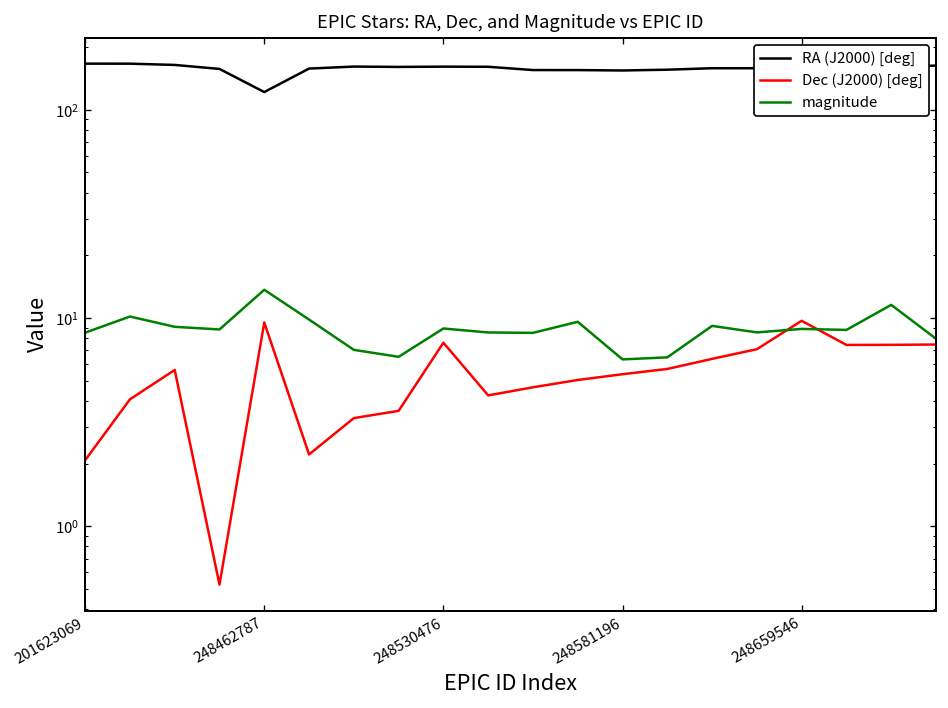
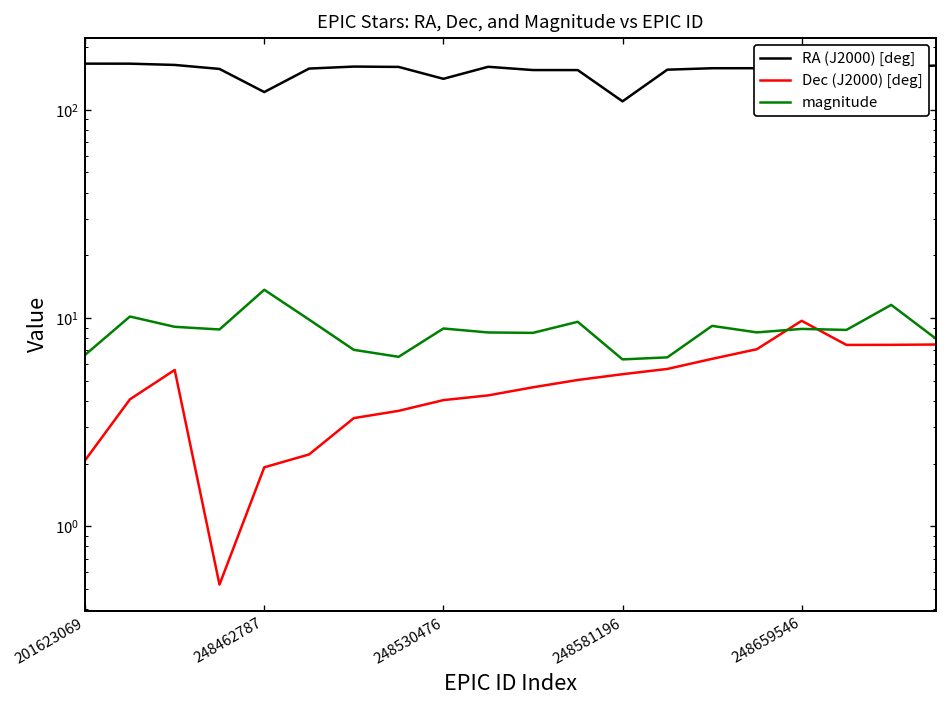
magnitude, 201623069: 9 -> 6.7
Dec (J2000) [deg], 248462787: 10 -> 1.9
RA (J2000) [deg], 248530476: 160 -> 140
Dec (J2000) [deg], 248530476: 8 -> 4.0
RA (J2000) [deg], 248581196: 150 -> 110
